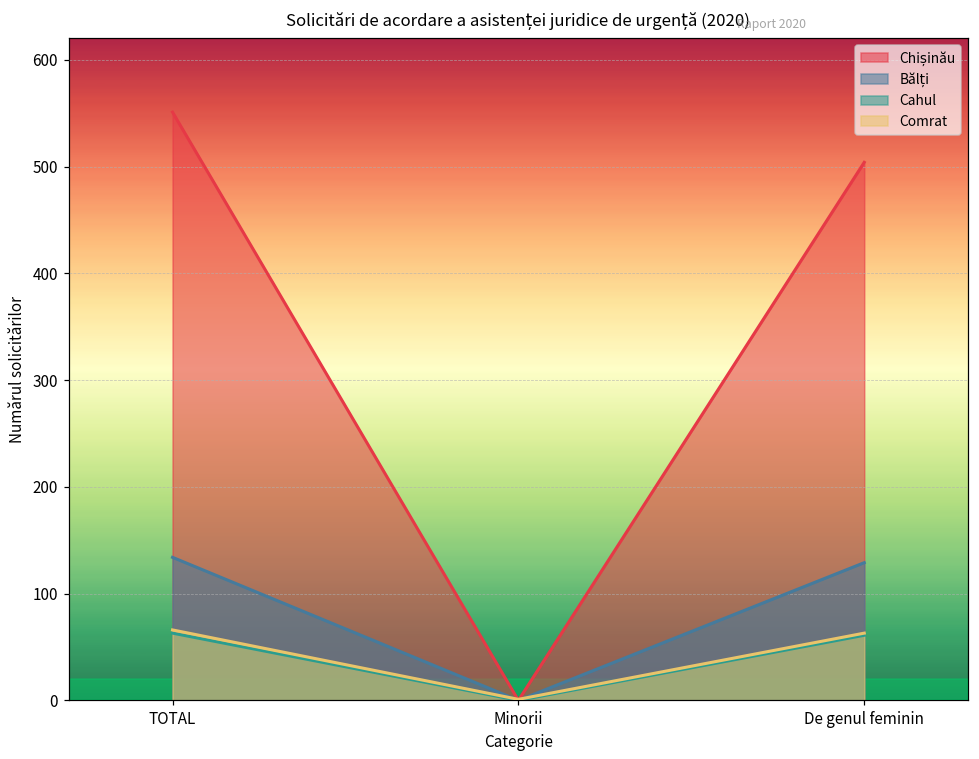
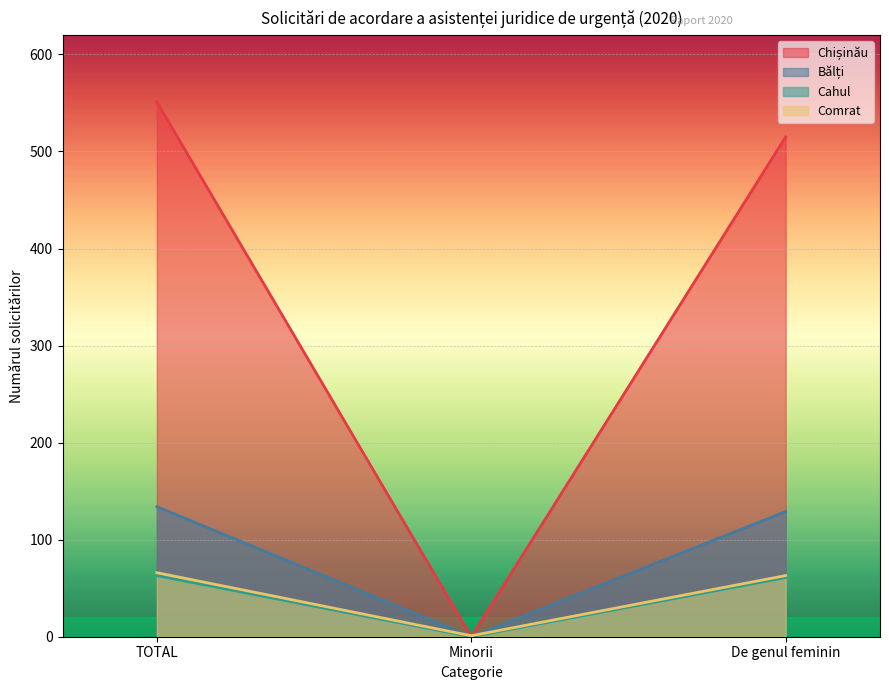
Chișinău, De genul feminin: 500 -> 520
